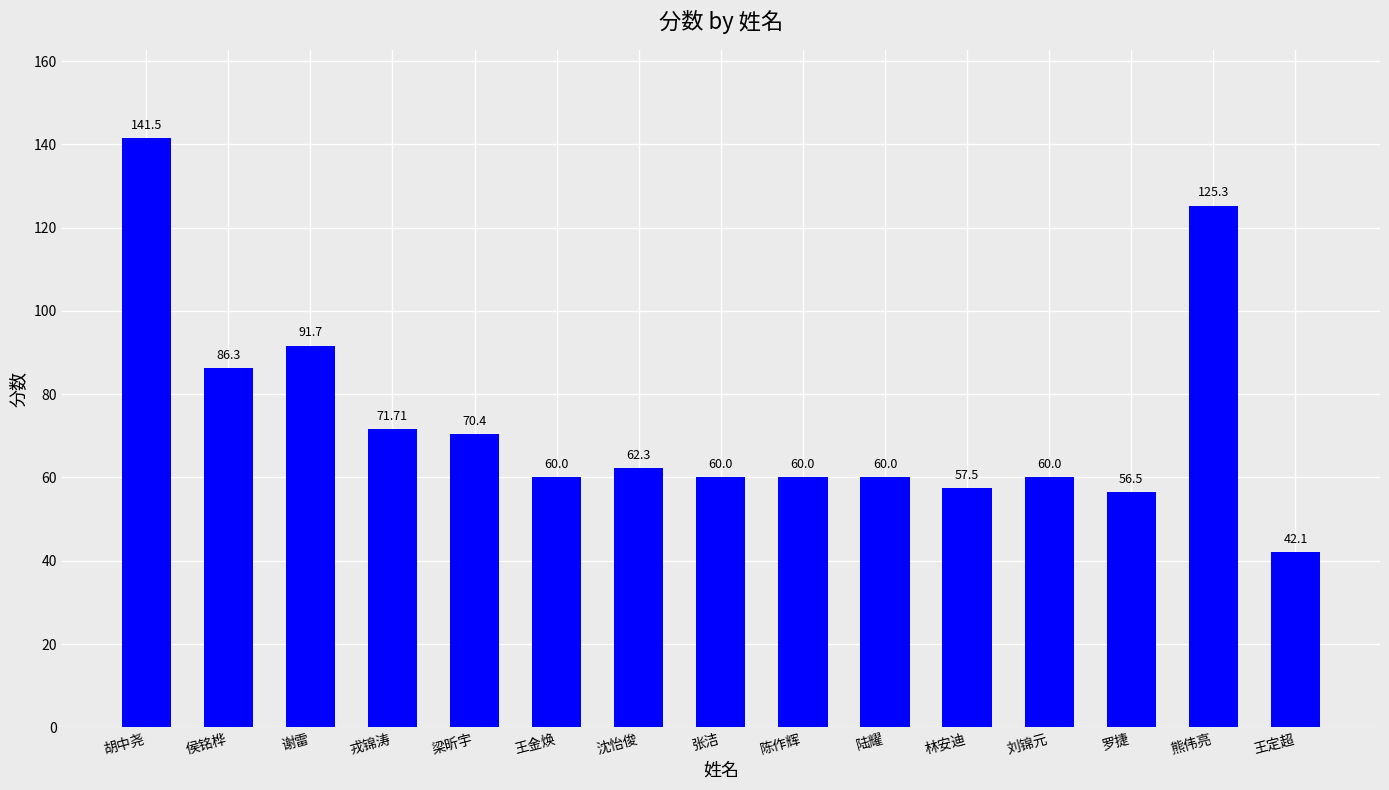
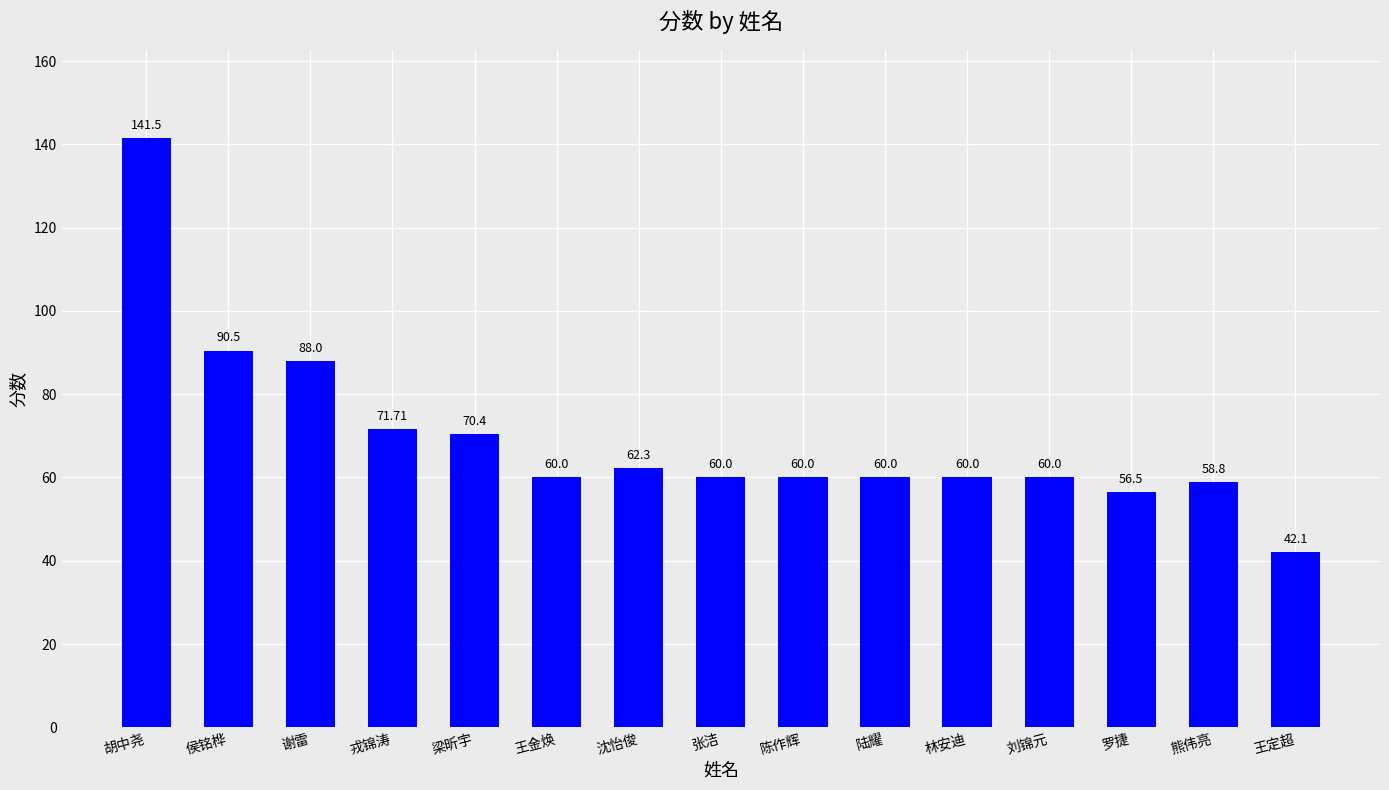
侯铭桦: 86.3 -> 90.5
谢雷: 91.7 -> 88.0
林安迪: 57.5 -> 60.0
熊伟亮: 125.3 -> 58.8
